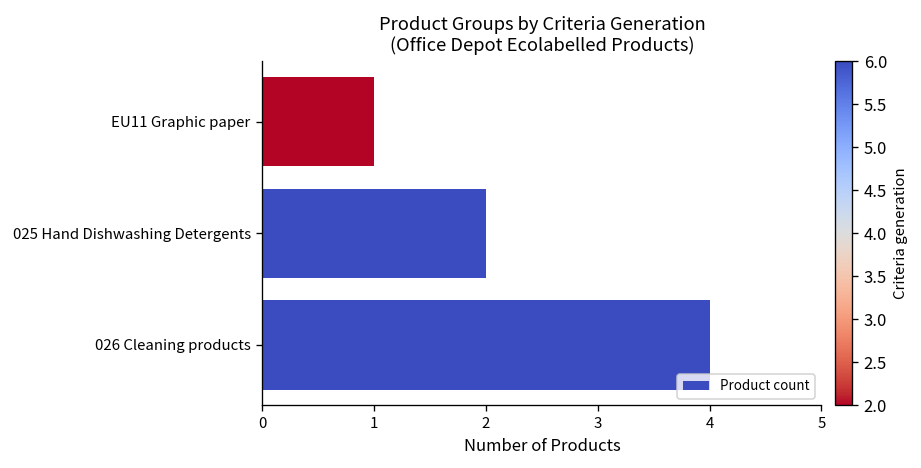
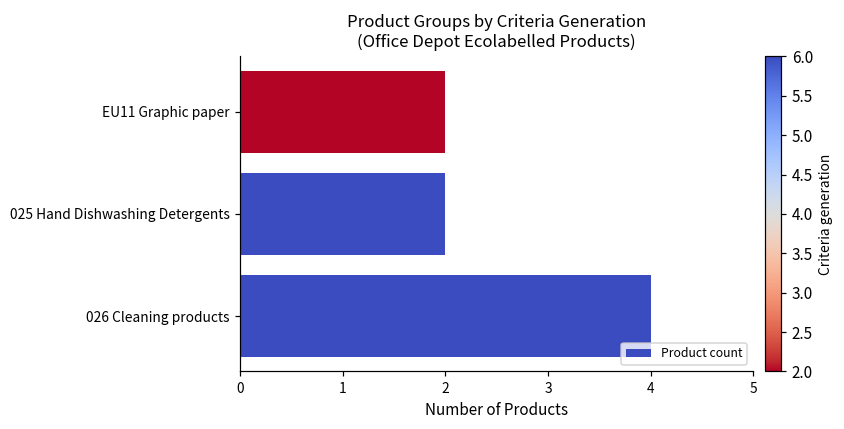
EU11 Graphic paper: 1 -> 2
